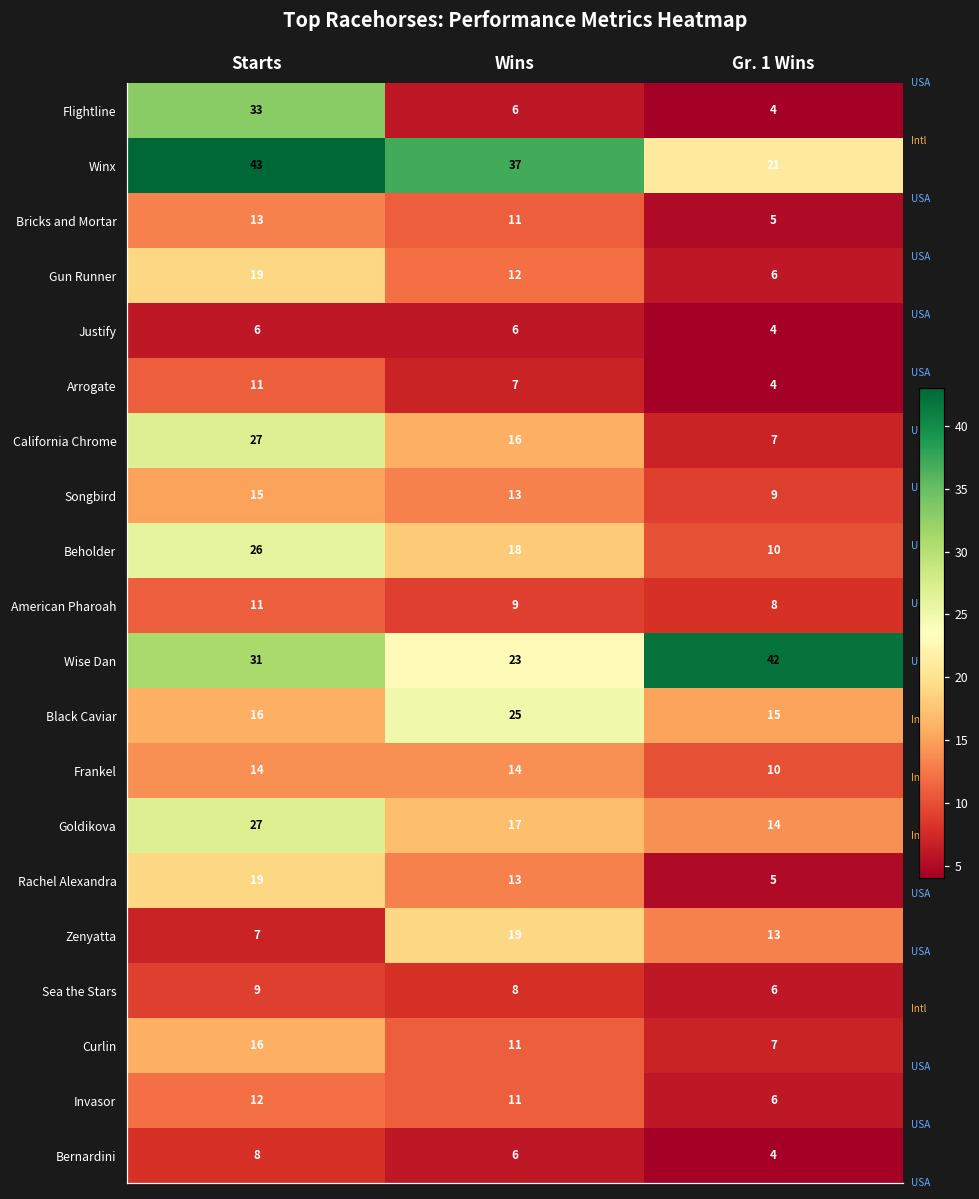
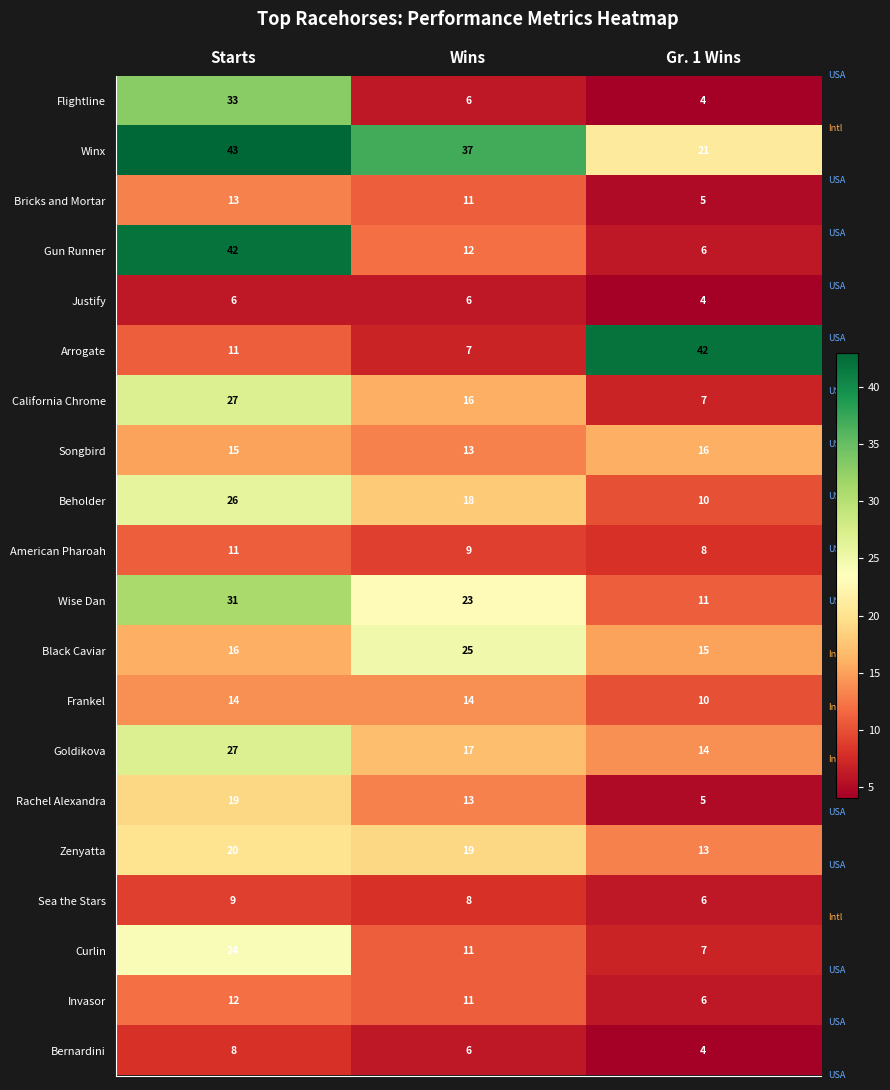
Gun Runner, Starts: 19 -> 42
Arrogate, Gr. 1 Wins: 4 -> 42
Songbird, Gr. 1 Wins: 9 -> 16
Wise Dan, Gr. 1 Wins: 42 -> 11
Zenyatta, Starts: 7 -> 20
Curlin, Starts: 16 -> 24
